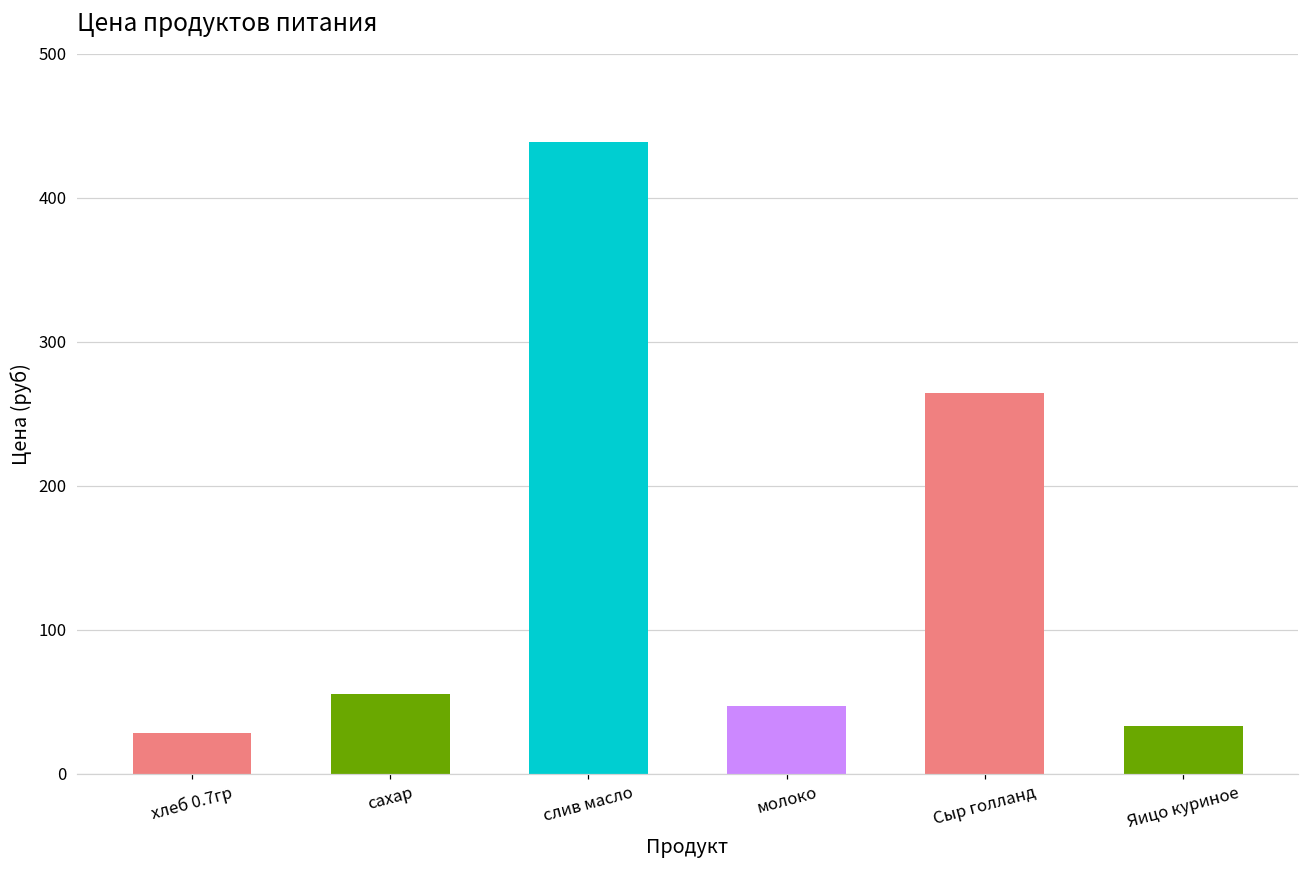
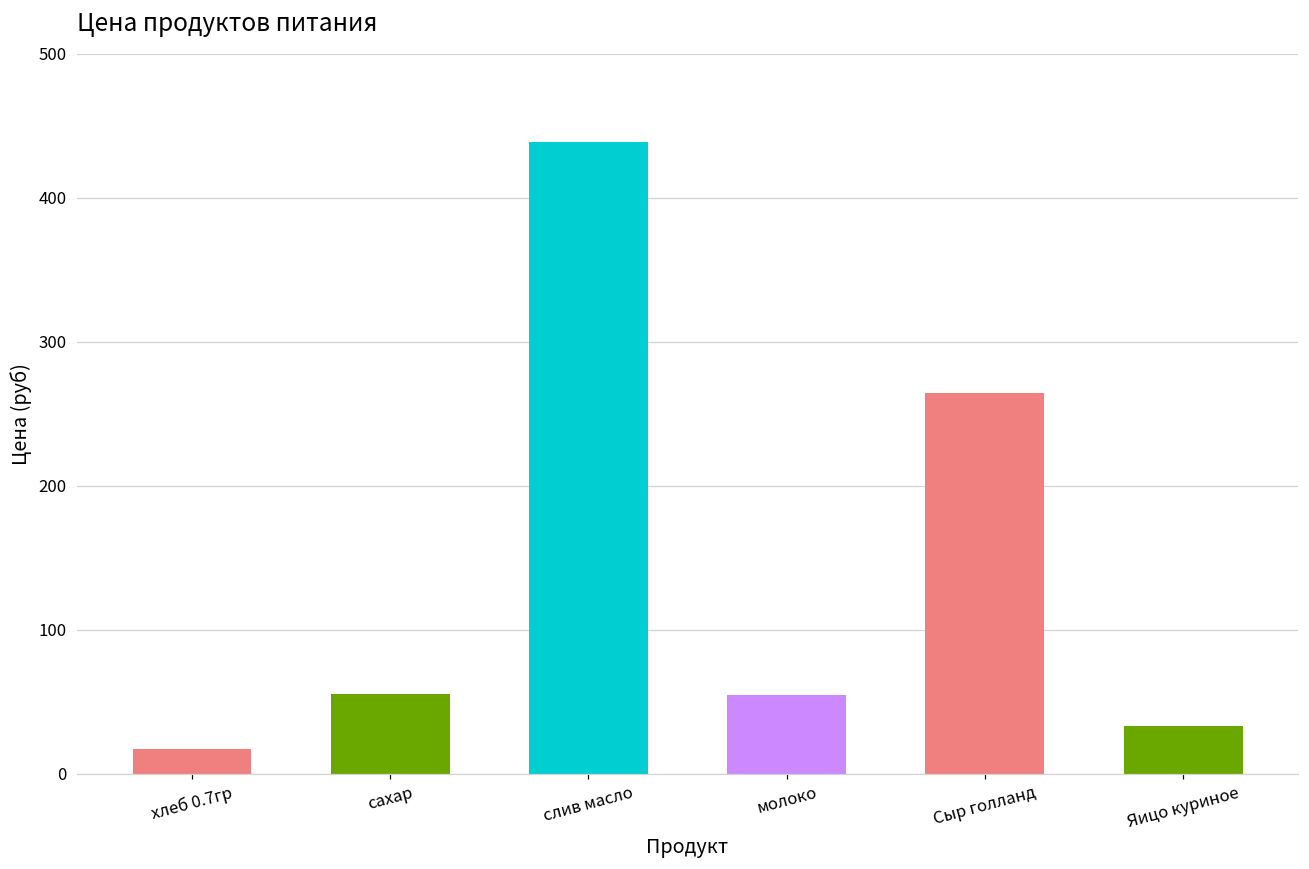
хлеб 0.7гр: 29 -> 17
молоко: 47 -> 55
